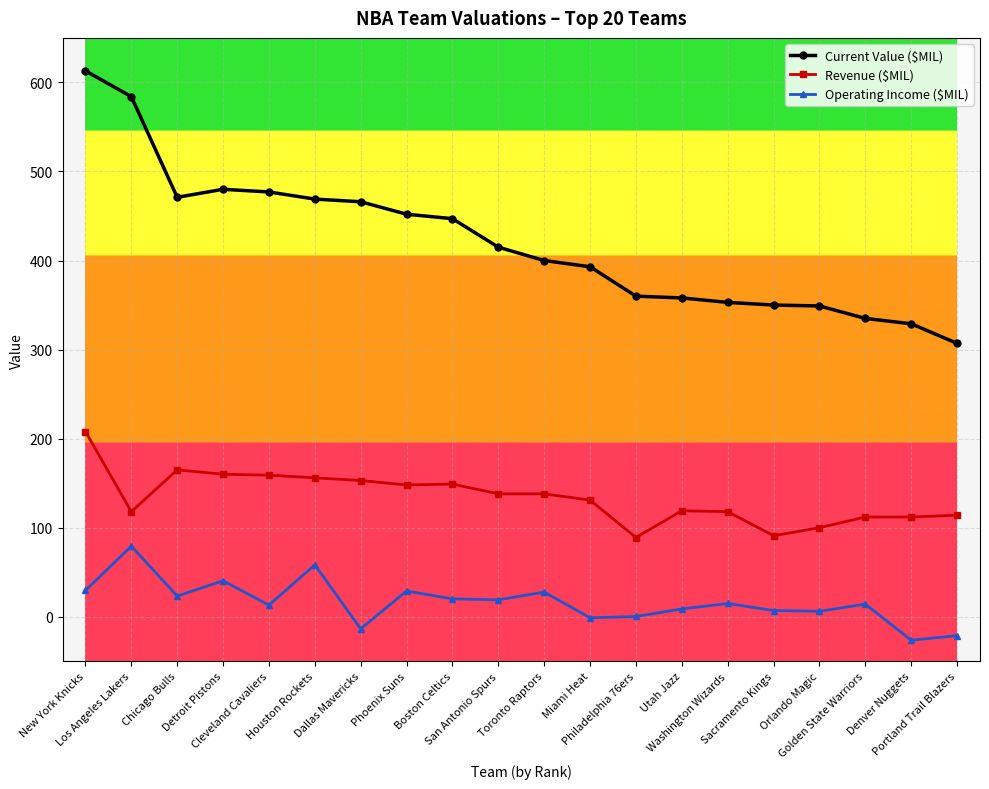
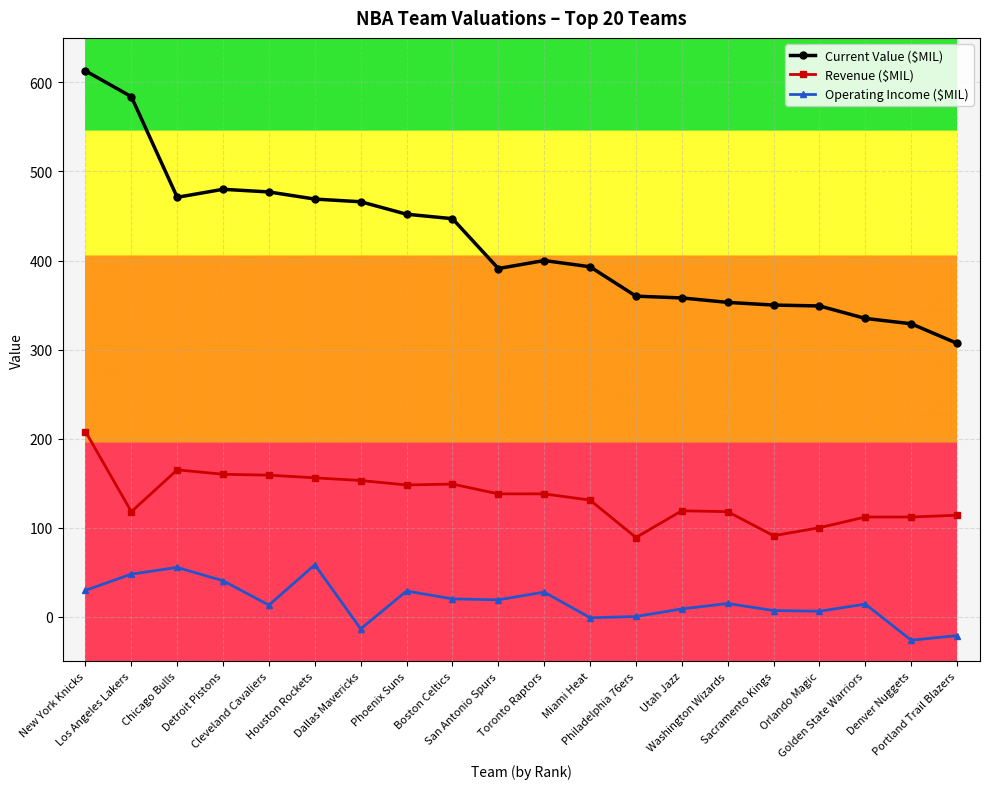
Operating Income ($MIL), Los Angeles Lakers: 80 -> 50
Operating Income ($MIL), Chicago Bulls: 20 -> 60
Current Value ($MIL), San Antonio Spurs: 420 -> 390
